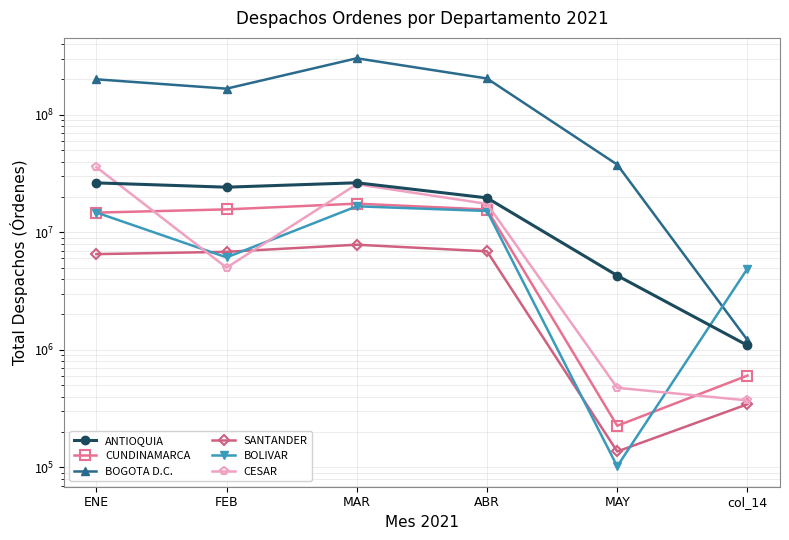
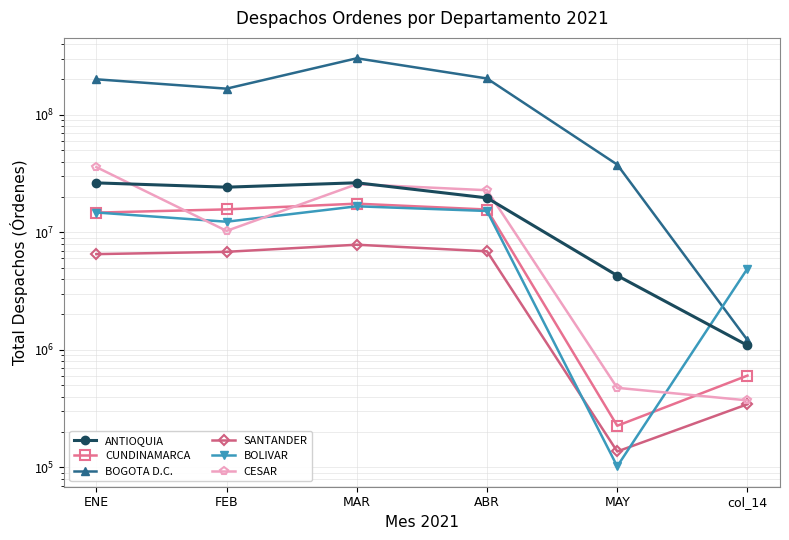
BOLIVAR, FEB: 6000000 -> 12000000
CESAR, FEB: 5000000 -> 10000000
CESAR, ABR: 17000000 -> 23000000
